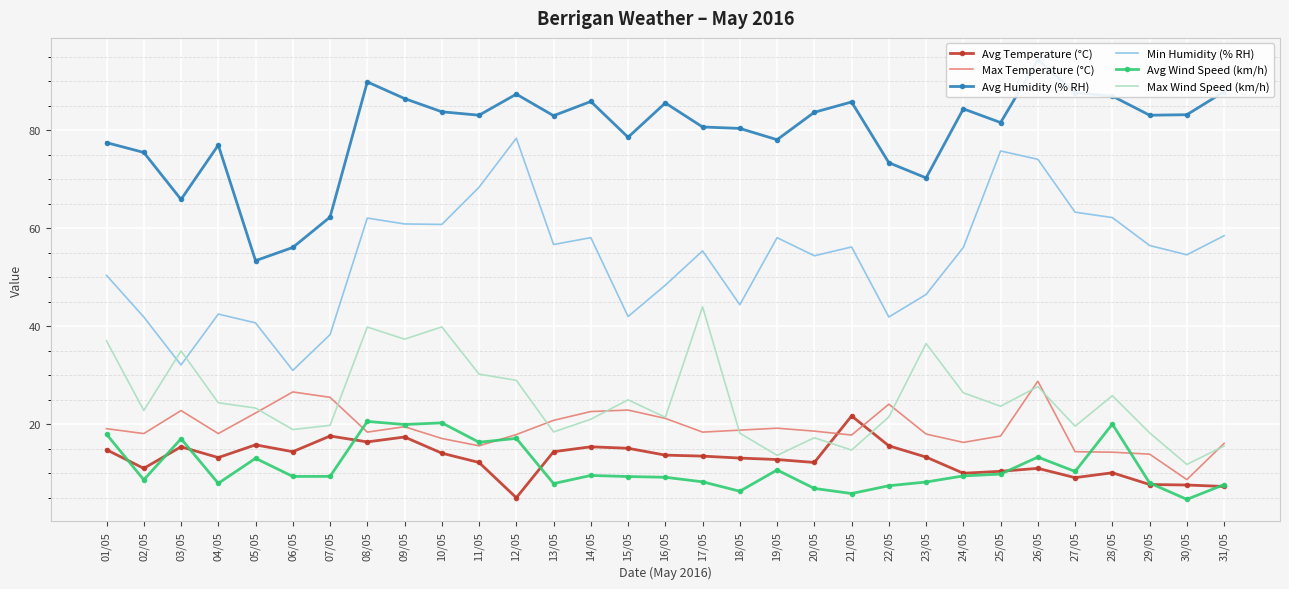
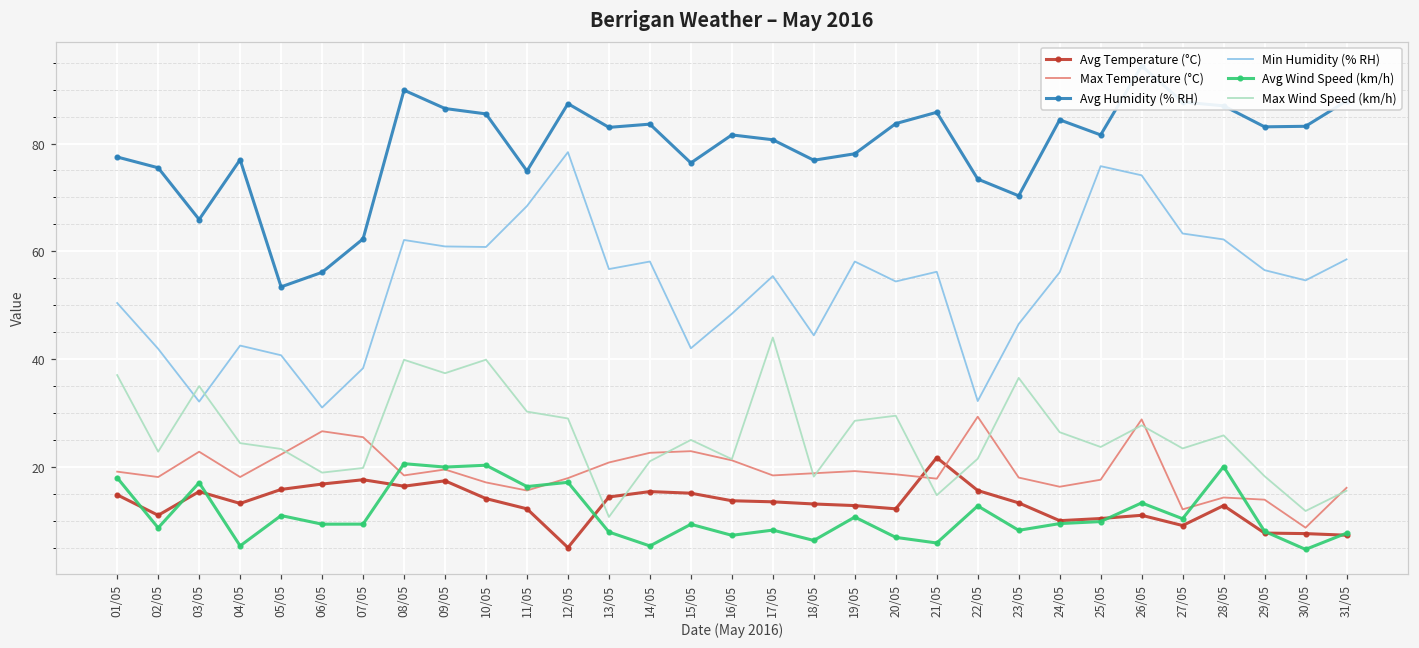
Avg Wind Speed (km/h), 04/05: 8 -> 5
Avg Wind Speed (km/h), 05/05: 13 -> 11
Avg Temperature (°C), 06/05: 14 -> 17
Avg Humidity (% RH), 10/05: 84 -> 86
Avg Humidity (% RH), 11/05: 83 -> 75
Max Wind Speed (km/h), 13/05: 18 -> 11
Avg Humidity (% RH), 14/05: 86 -> 84
Avg Wind Speed (km/h), 14/05: 10 -> 5
Avg Humidity (% RH), 15/05: 79 -> 76
Avg Humidity (% RH), 16/05: 86 -> 82
Avg Wind Speed (km/h), 16/05: 9 -> 7
Avg Humidity (% RH), 18/05: 80 -> 77
Max Wind Speed (km/h), 19/05: 14 -> 29
Max Wind Speed (km/h), 20/05: 17 -> 29
Max Temperature (°C), 22/05: 24 -> 29
Min Humidity (% RH), 22/05: 42 -> 32
Avg Wind Speed (km/h), 22/05: 7 -> 13
Max Temperature (°C), 27/05: 14 -> 12
Max Wind Speed (km/h), 27/05: 20 -> 23
Avg Temperature (°C), 28/05: 10 -> 13
